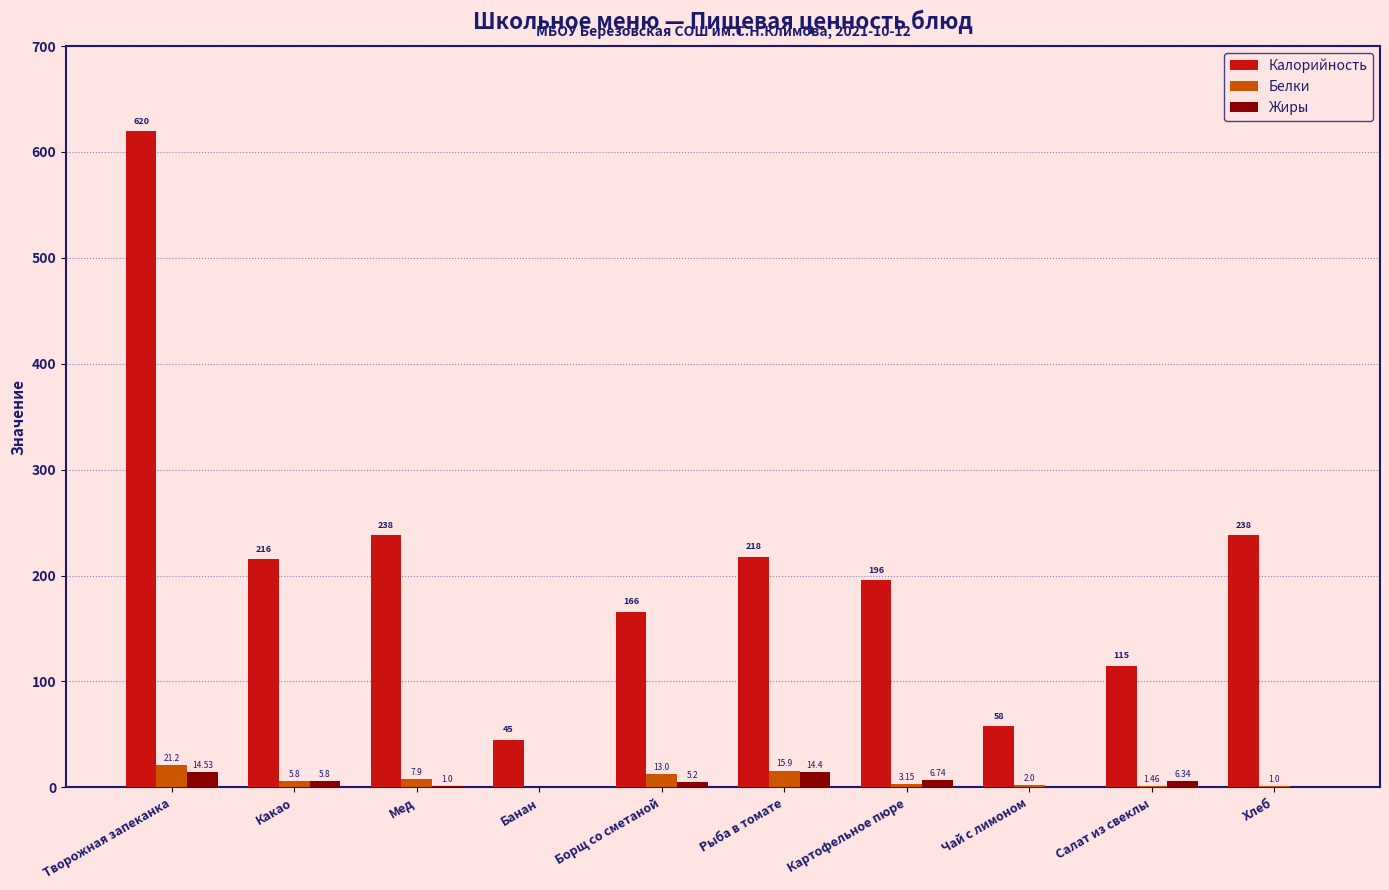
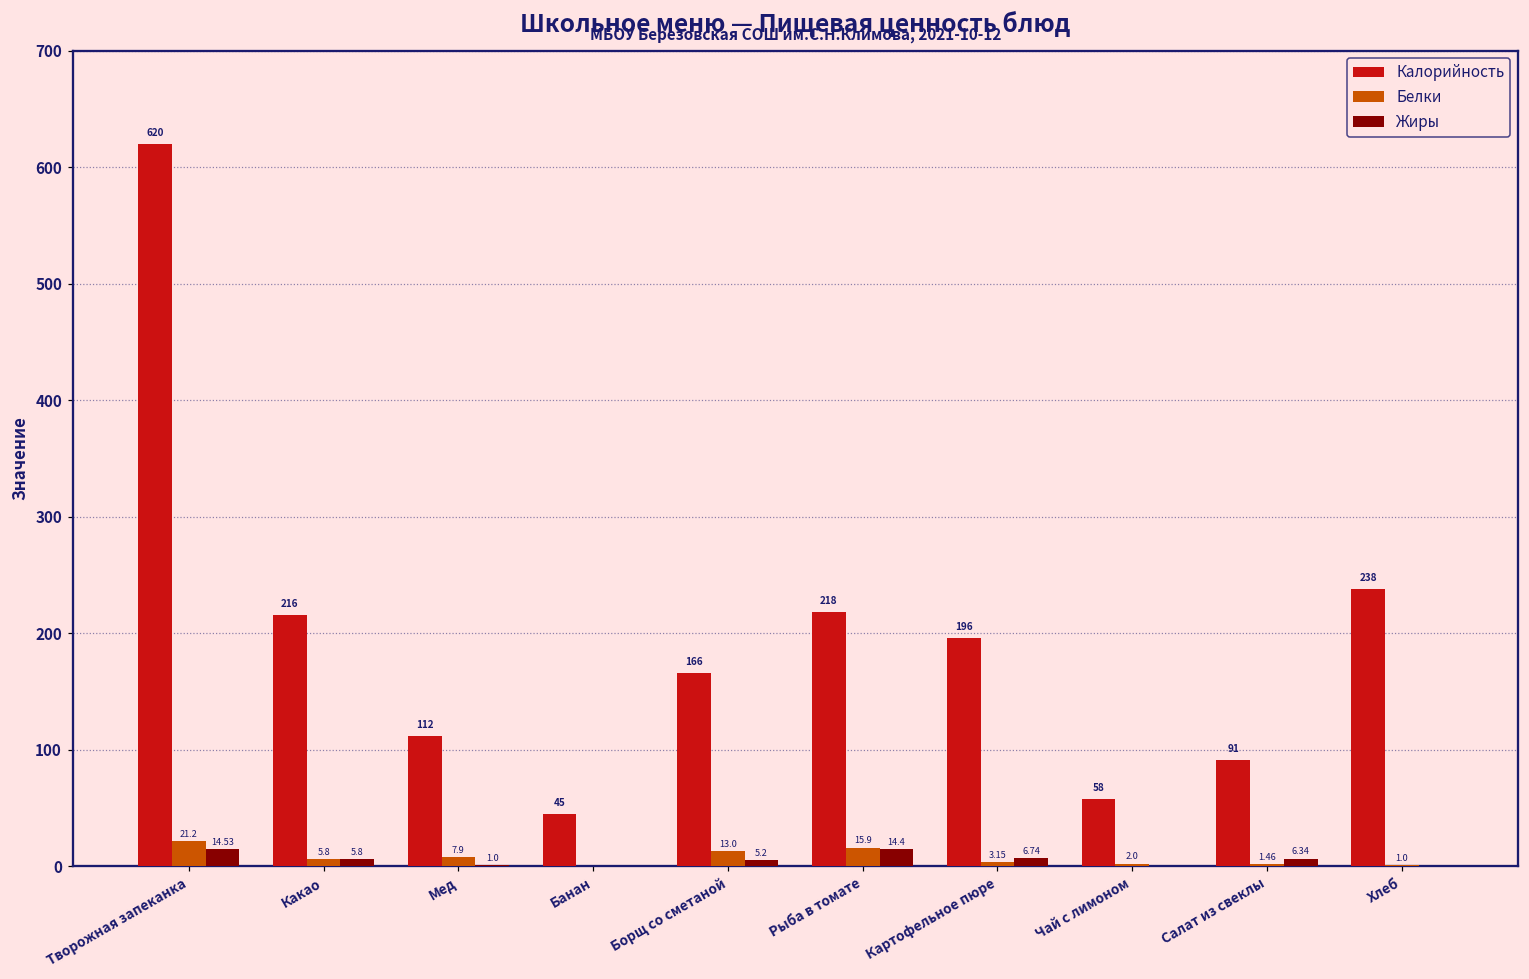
Калорийность, Мед: 238 -> 112
Калорийность, Салат из свеклы: 115 -> 91
